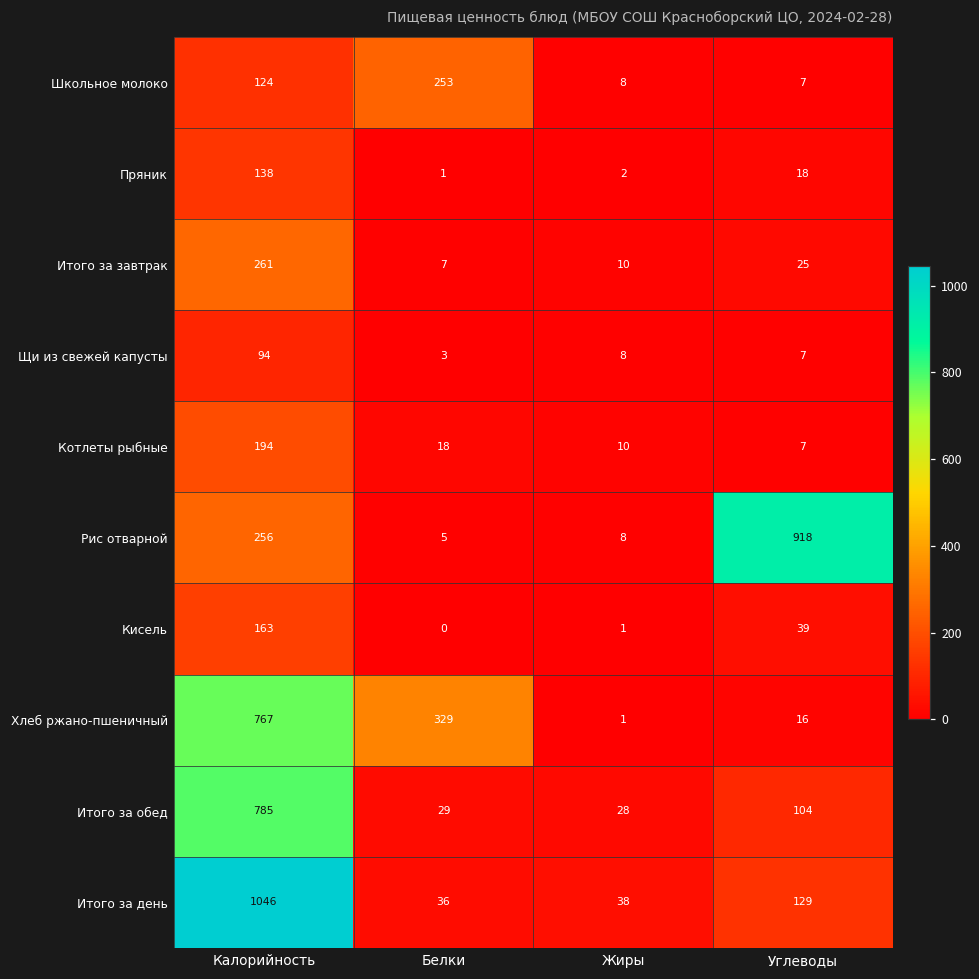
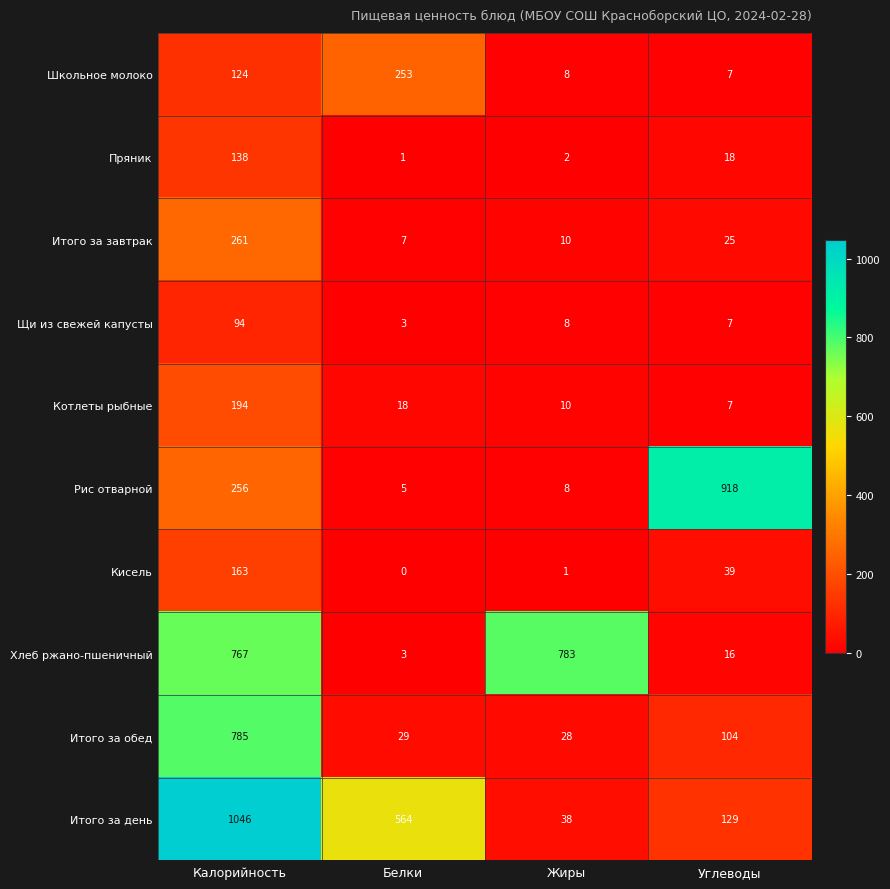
Хлеб ржано-пшеничный, Белки: 329 -> 3
Хлеб ржано-пшеничный, Жиры: 1 -> 783
Итого за день, Белки: 36 -> 564
